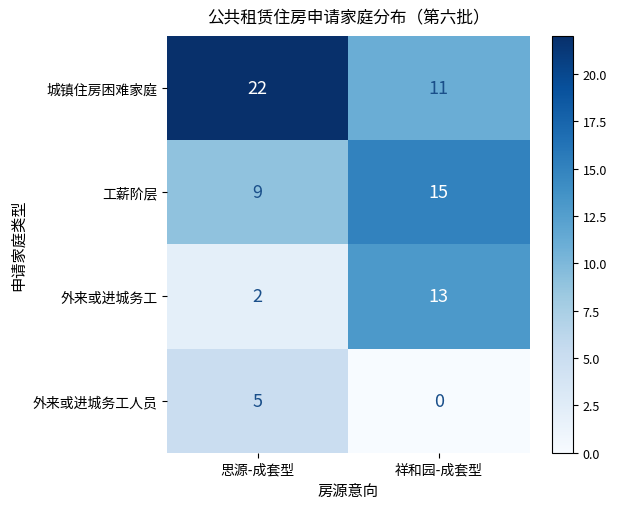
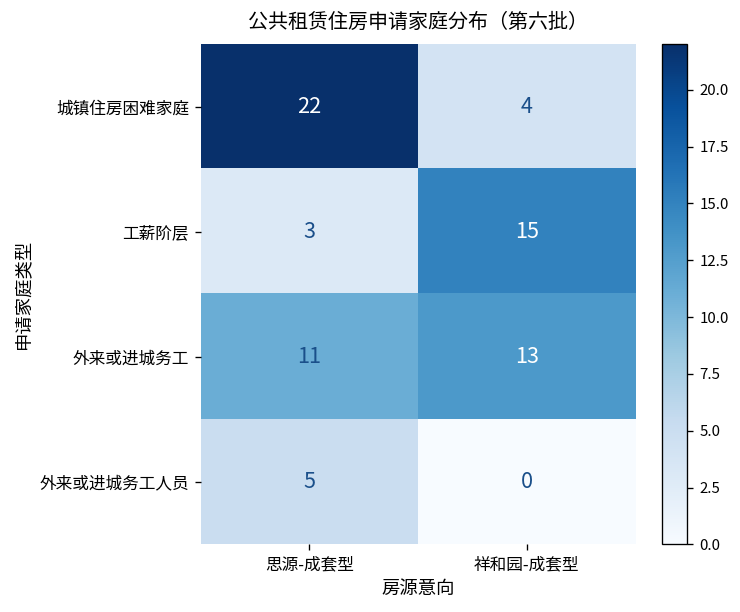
城镇住房困难家庭, 祥和园-成套型: 11 -> 4
工薪阶层, 思源-成套型: 9 -> 3
外来或进城务工, 思源-成套型: 2 -> 11
